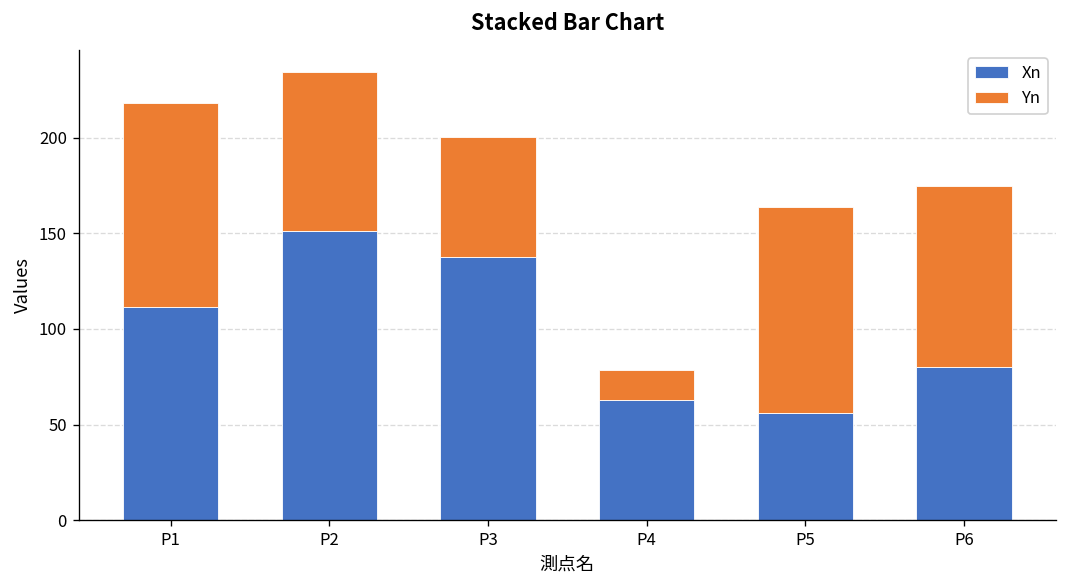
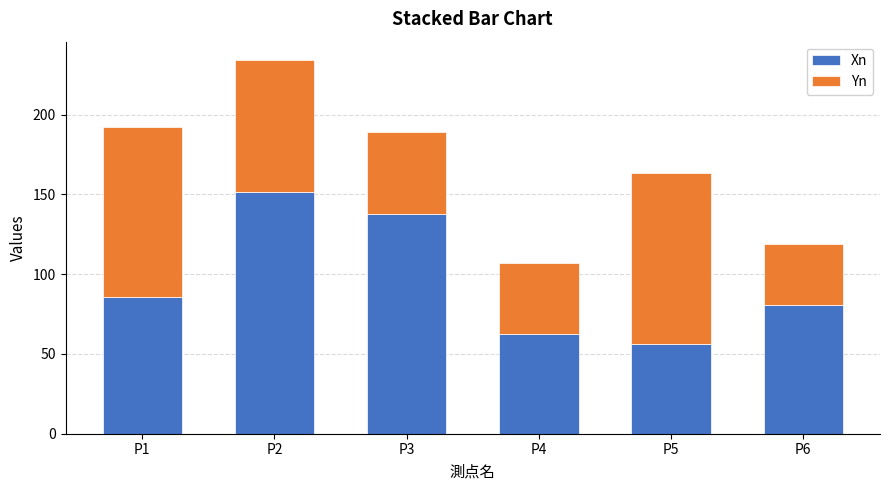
Xn, P1: 112 -> 86
Yn, P3: 63 -> 52
Yn, P4: 16 -> 44
Yn, P6: 94 -> 39
